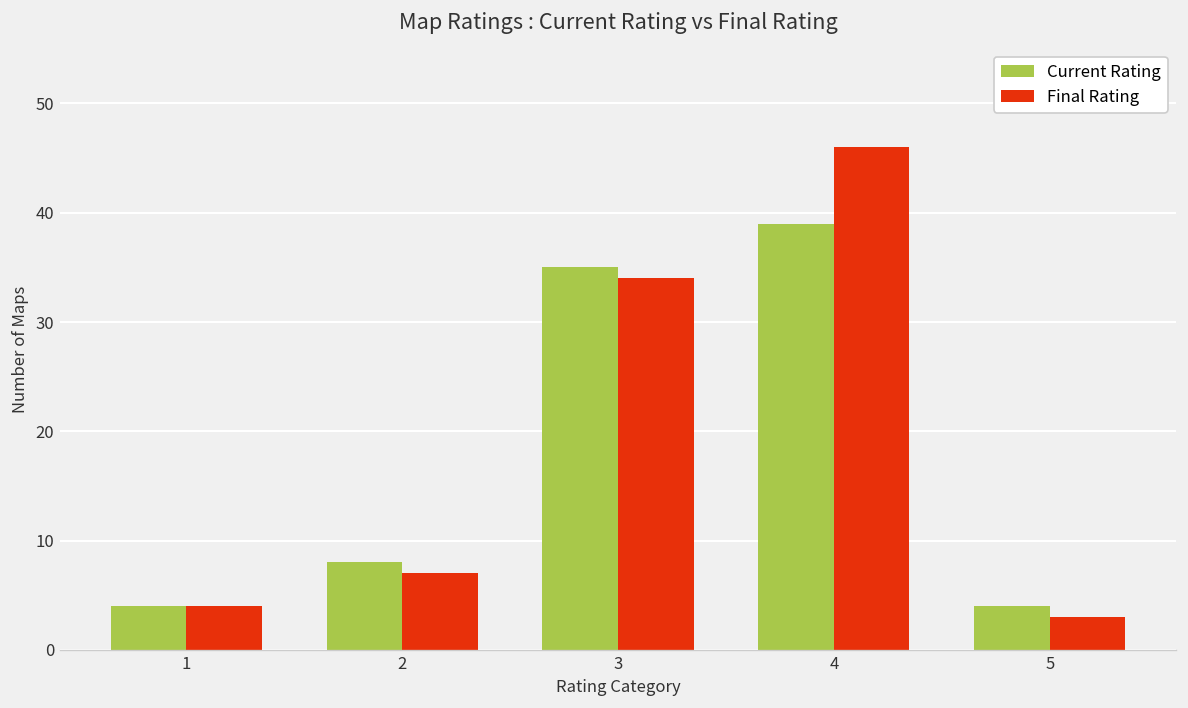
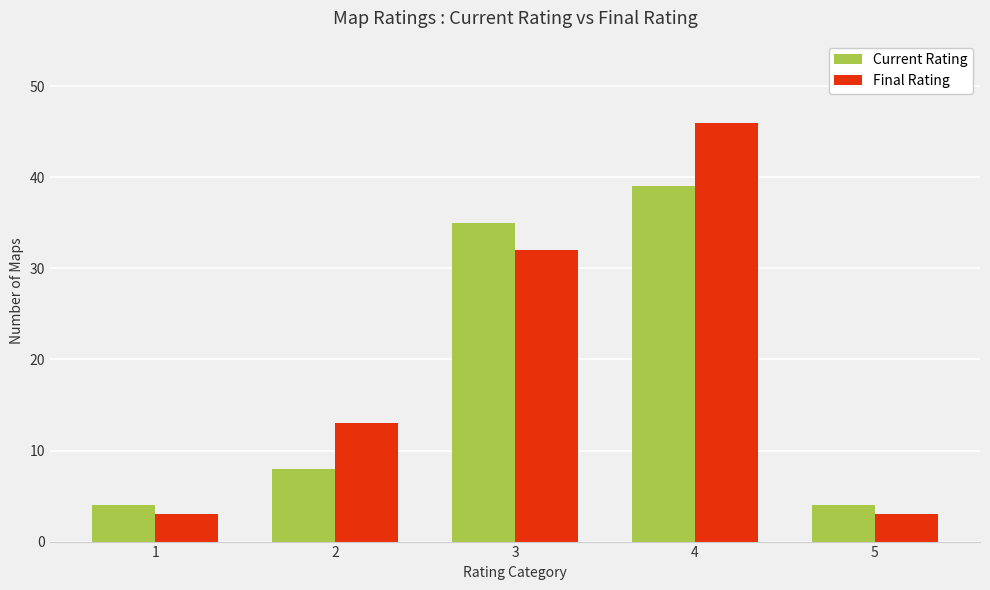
Final Rating, 1: 4 -> 3
Final Rating, 2: 7 -> 13
Final Rating, 3: 34 -> 32
